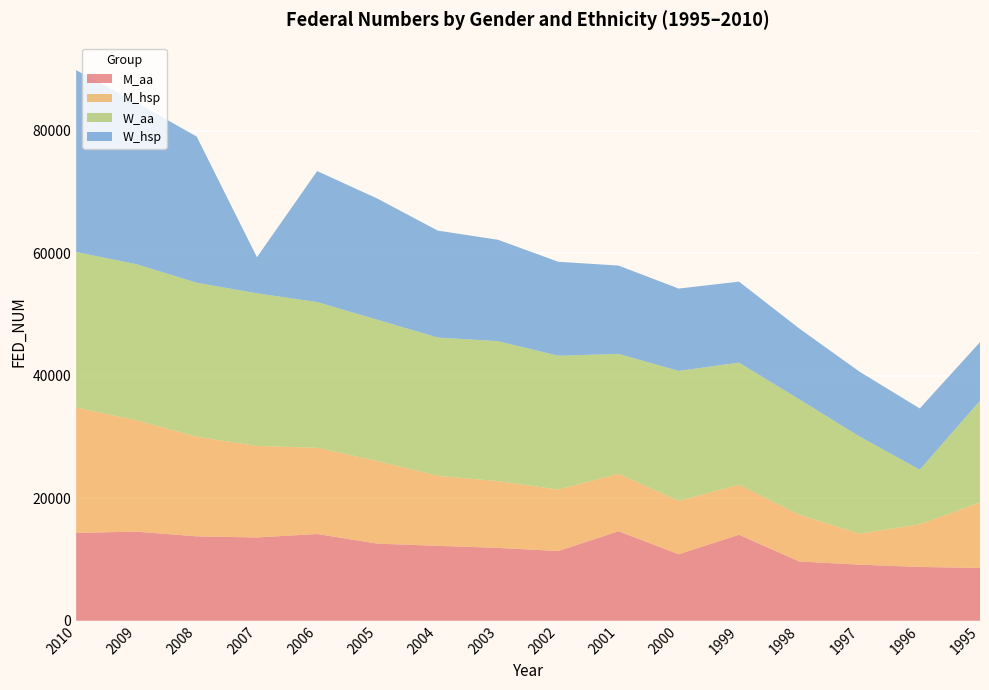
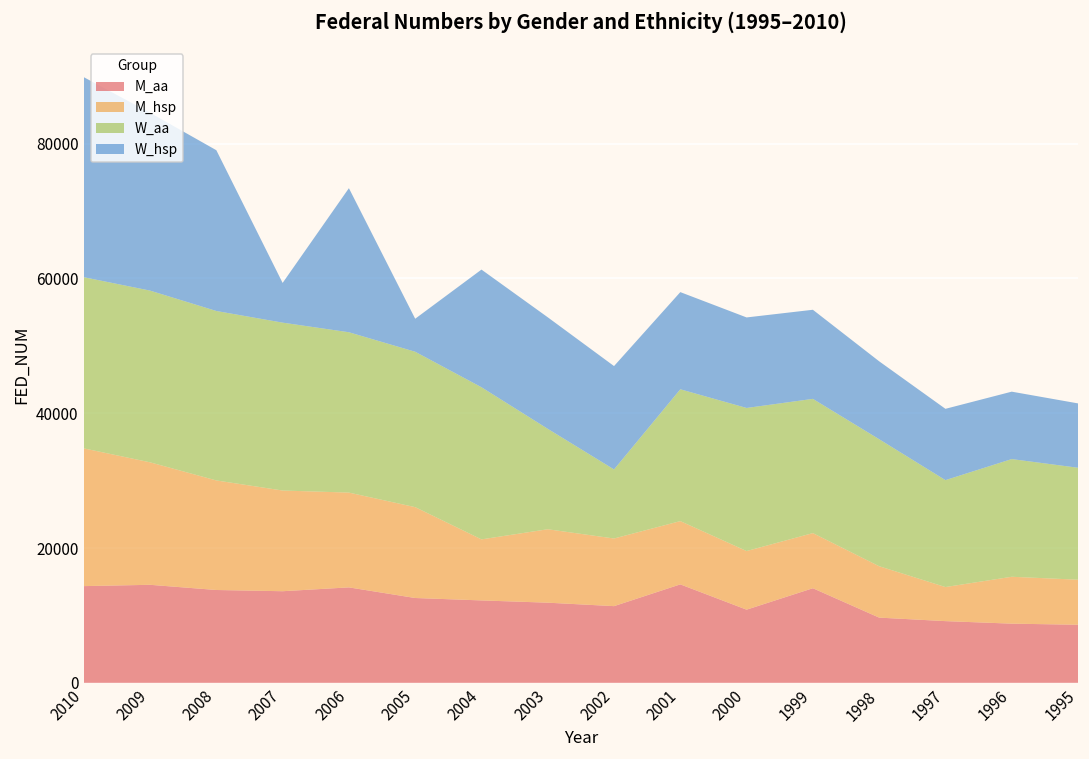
W_hsp, 2005: 20000 -> 5000
M_hsp, 2004: 11000 -> 9000
W_aa, 2003: 23000 -> 15000
W_aa, 2002: 22000 -> 10000
W_aa, 1996: 9000 -> 17000
M_hsp, 1995: 11000 -> 7000
